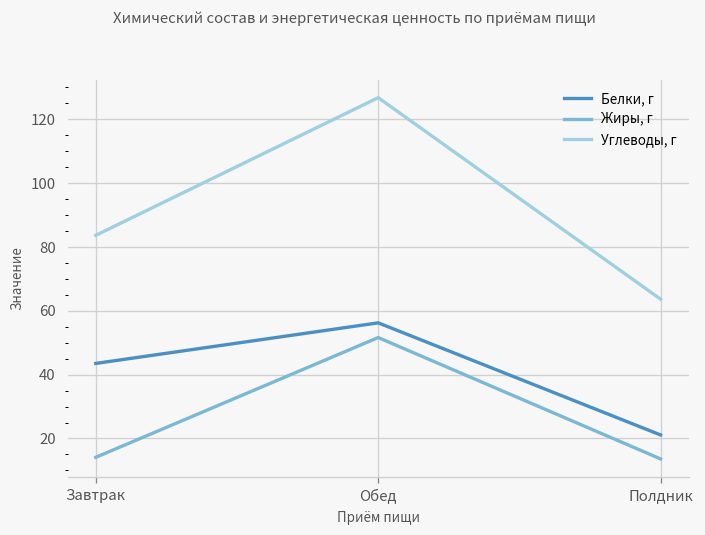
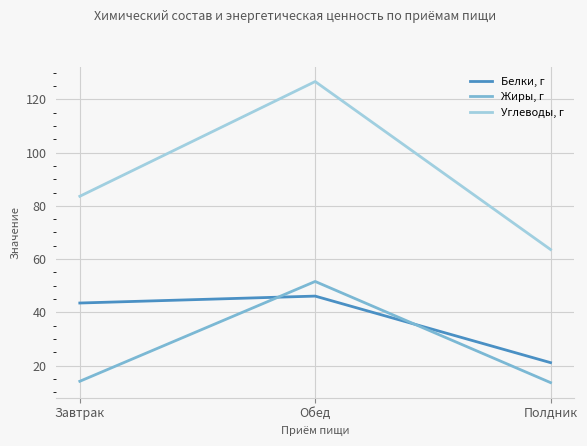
Белки, г, Обед: 56 -> 46
